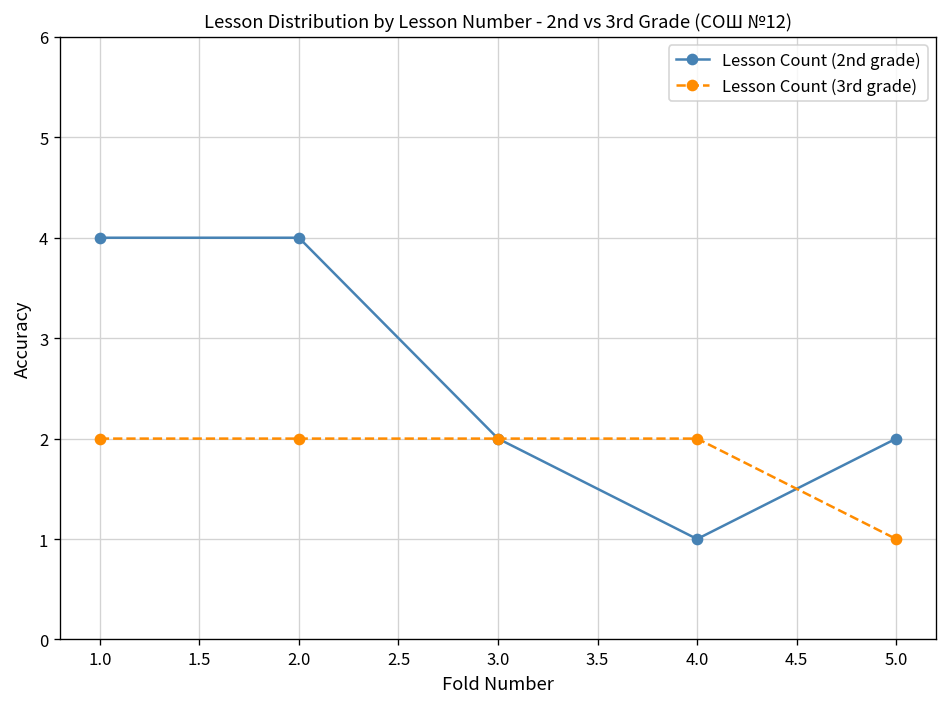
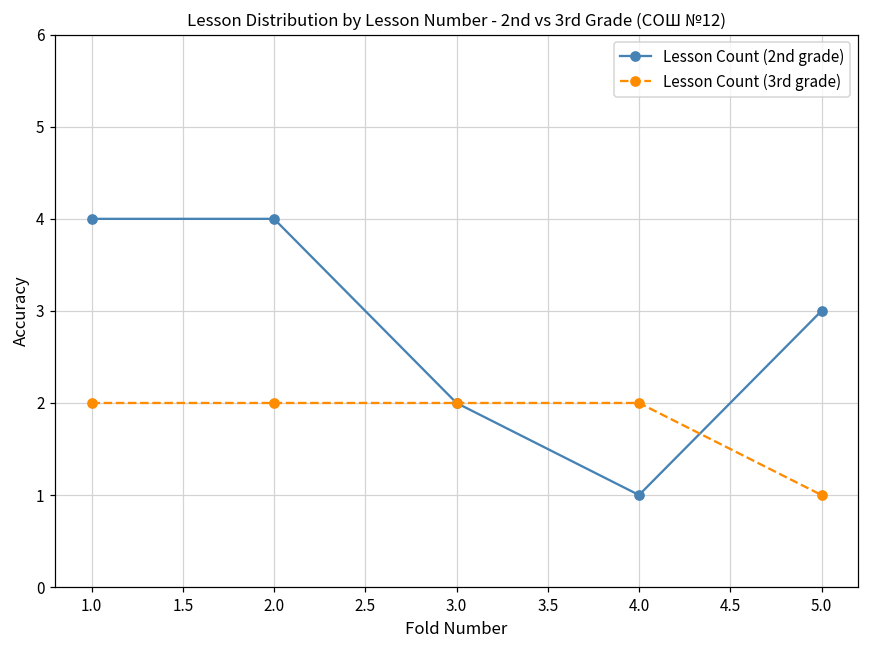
Lesson Count (2nd grade), 5.0: 2 -> 3
